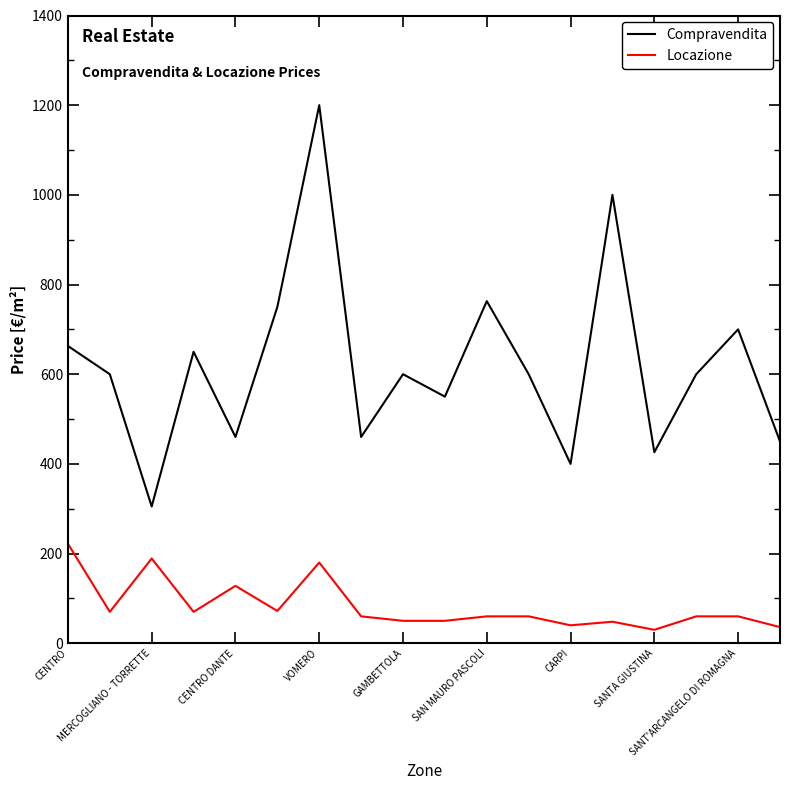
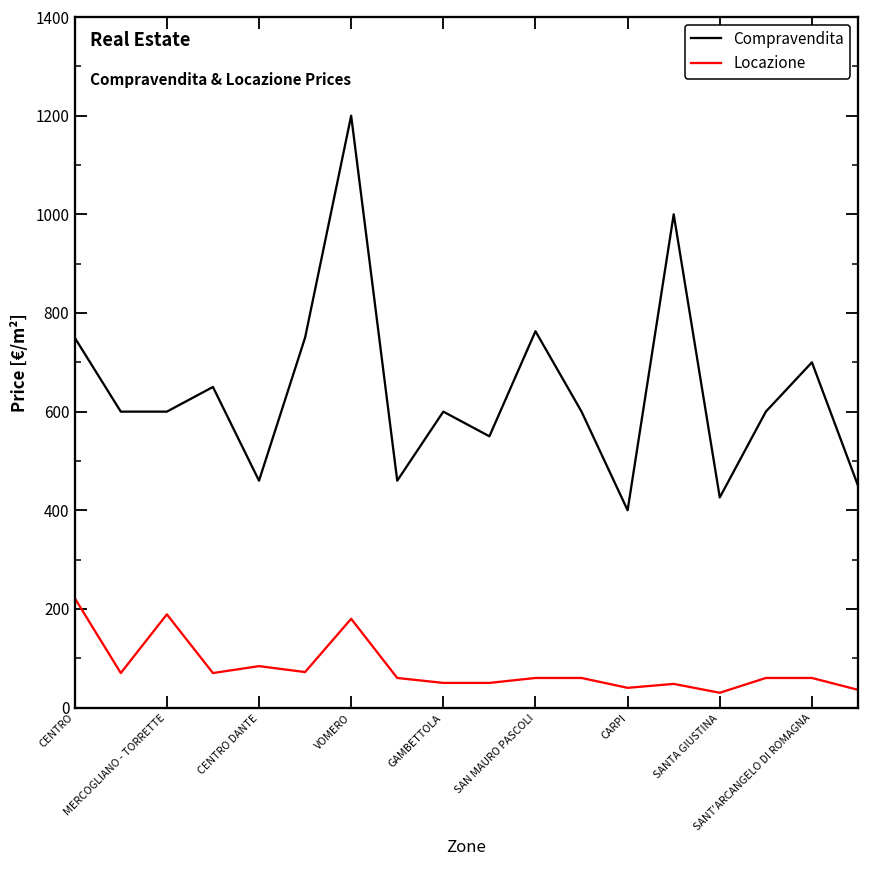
Compravendita, CENTRO: 660 -> 750
Compravendita, MERCOGLIANO - TORRETTE: 310 -> 600
Locazione, CENTRO DANTE: 130 -> 80
